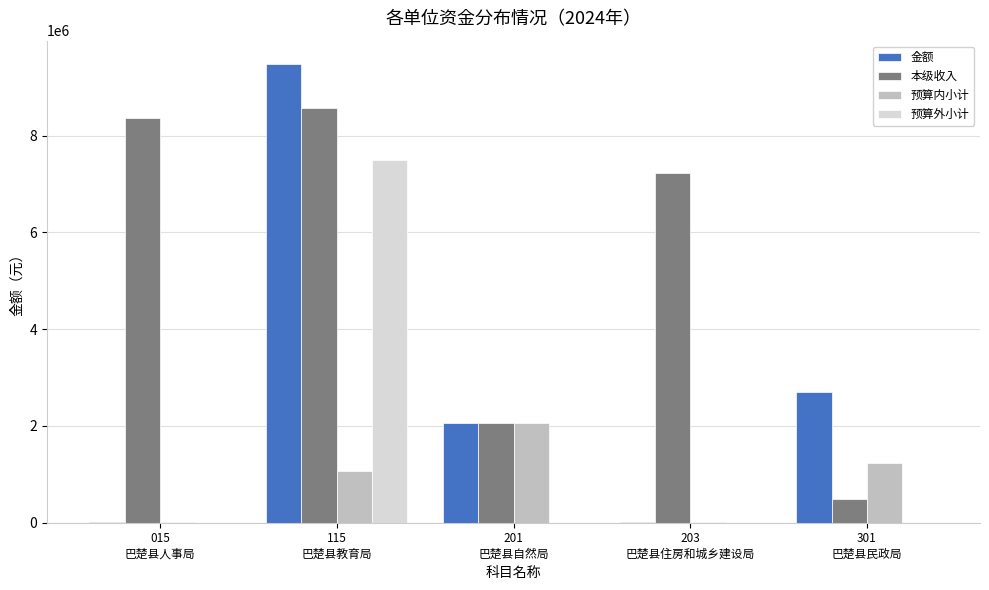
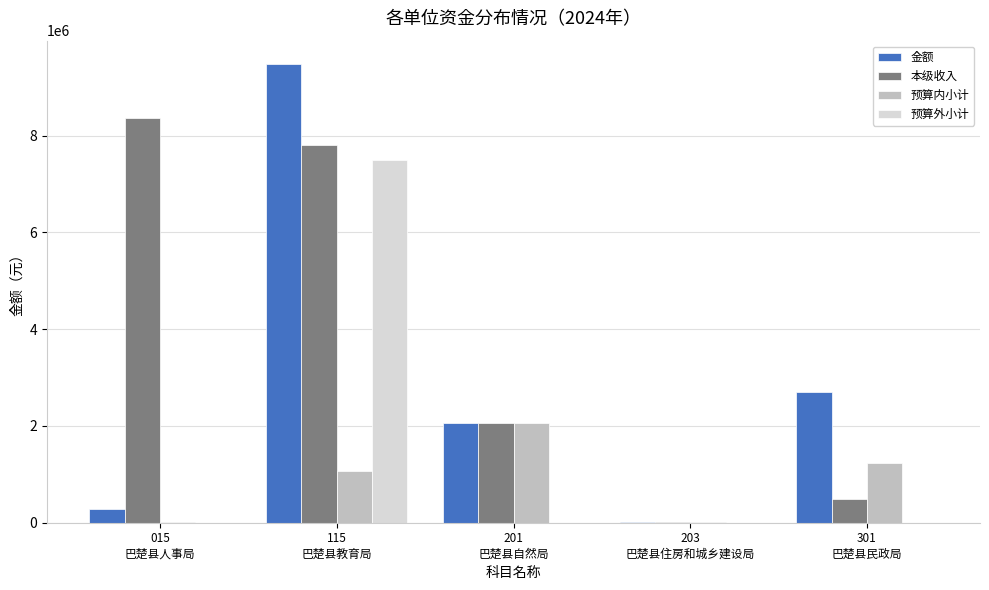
金额, 015 巴楚县人事局: 0 -> 300000
本级收入, 115 巴楚县教育局: 8600000 -> 7800000
本级收入, 203 巴楚县住房和城乡建设局: 7200000 -> 0
